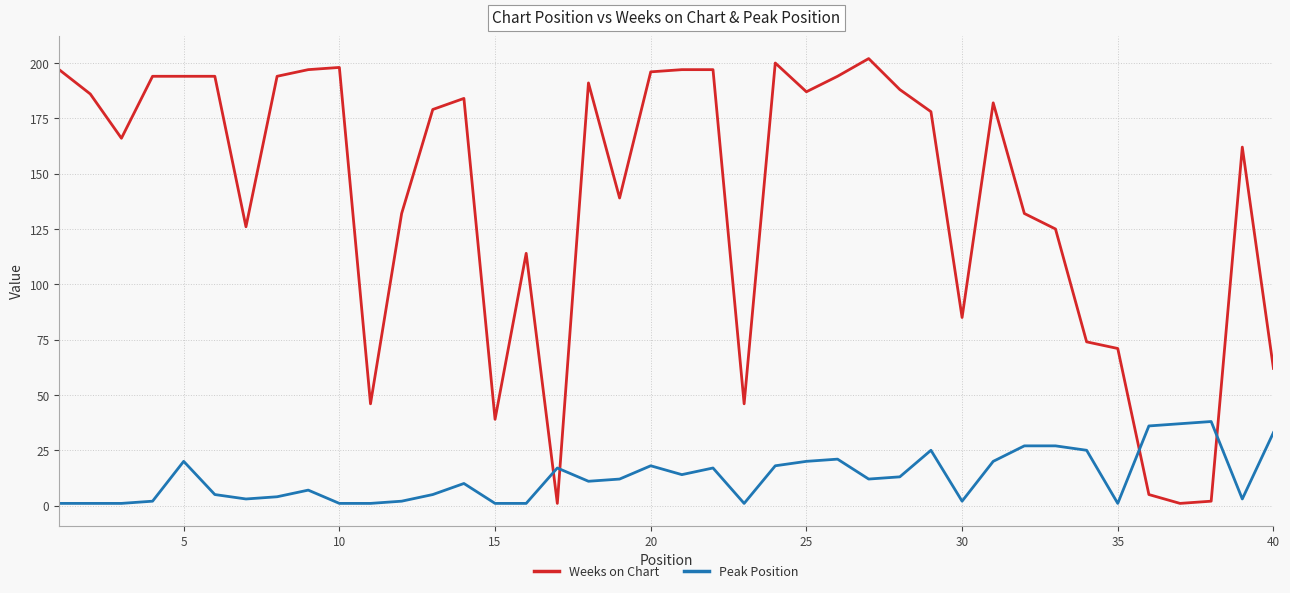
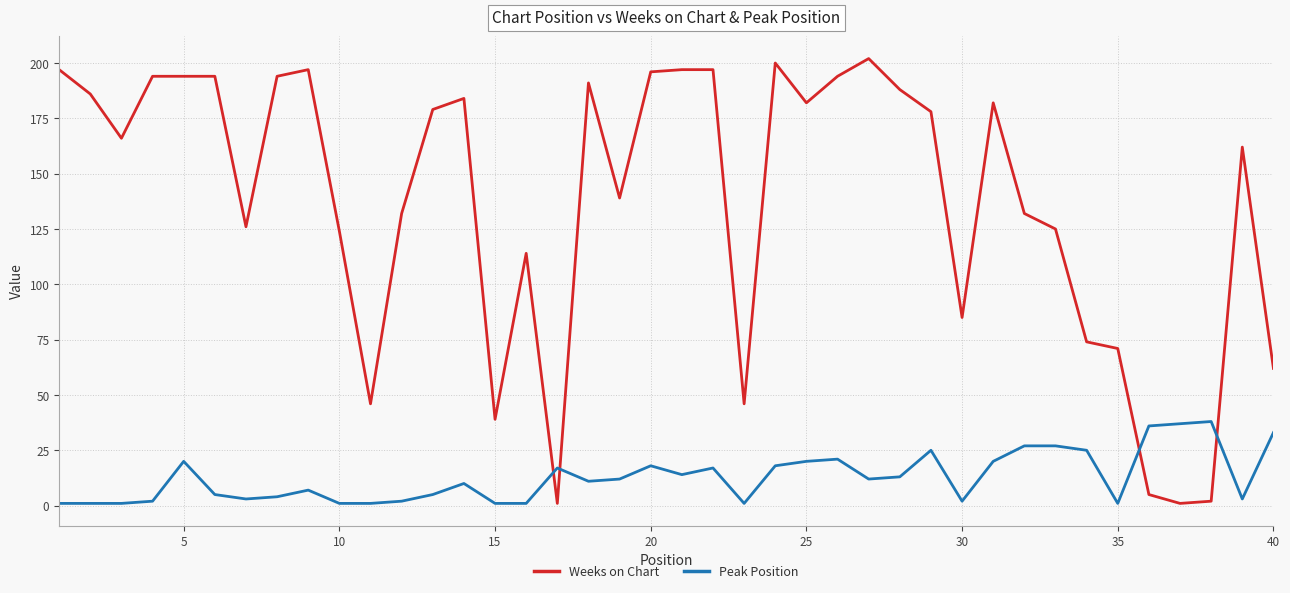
Weeks on Chart, 10: 198 -> 124
Weeks on Chart, 25: 187 -> 182
